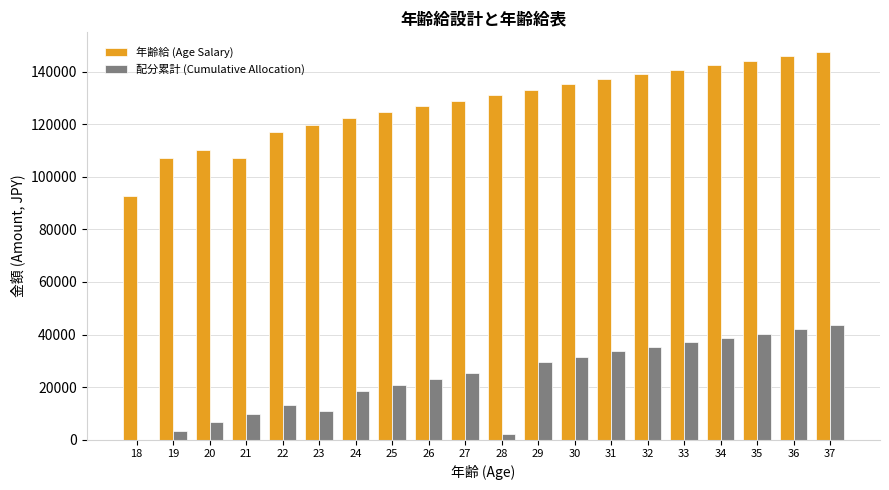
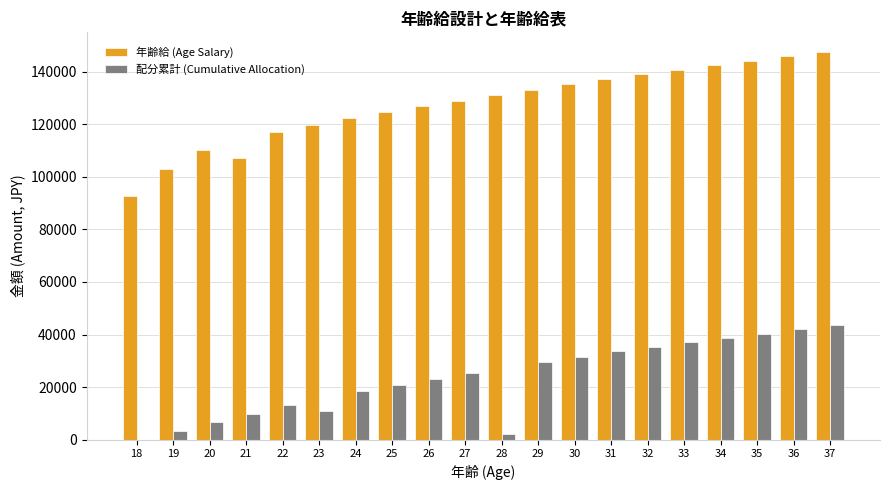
年齢給 (Age Salary), 19: 107000 -> 103000
